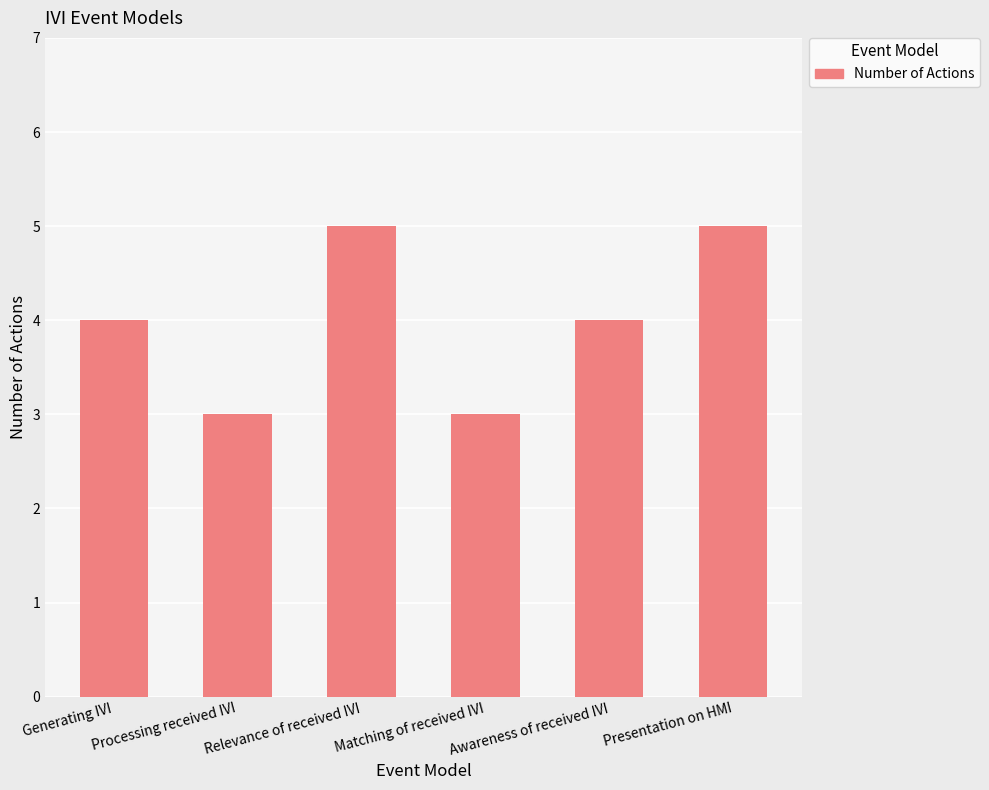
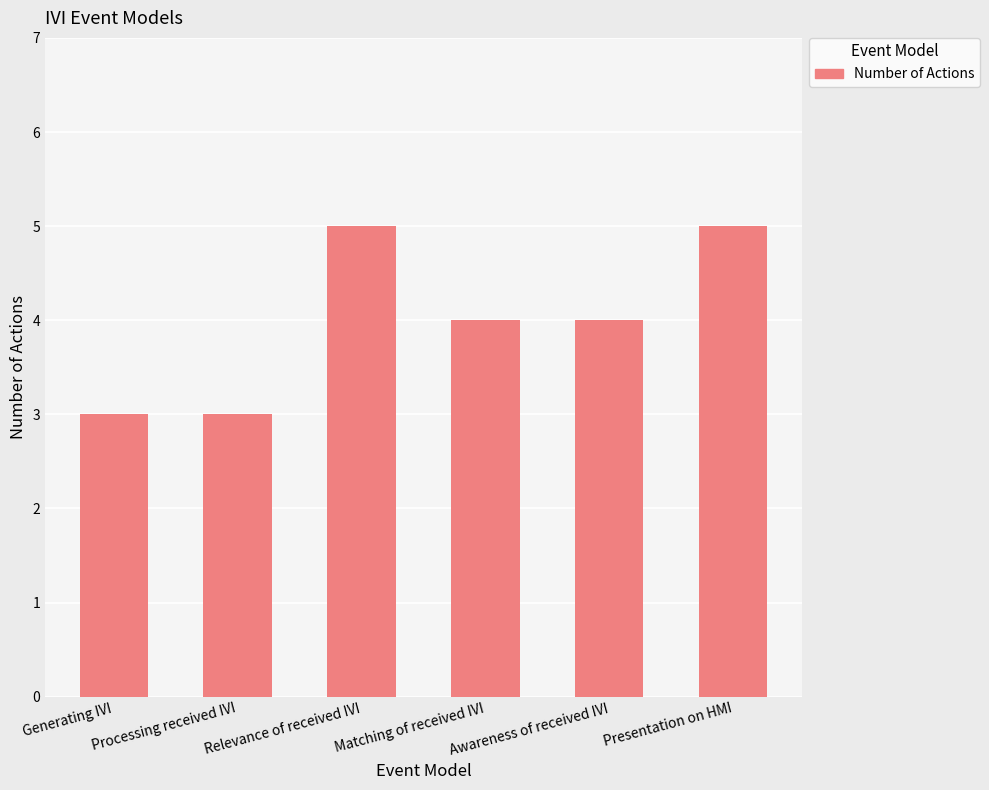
Generating IVI: 4 -> 3
Matching of received IVI: 3 -> 4
